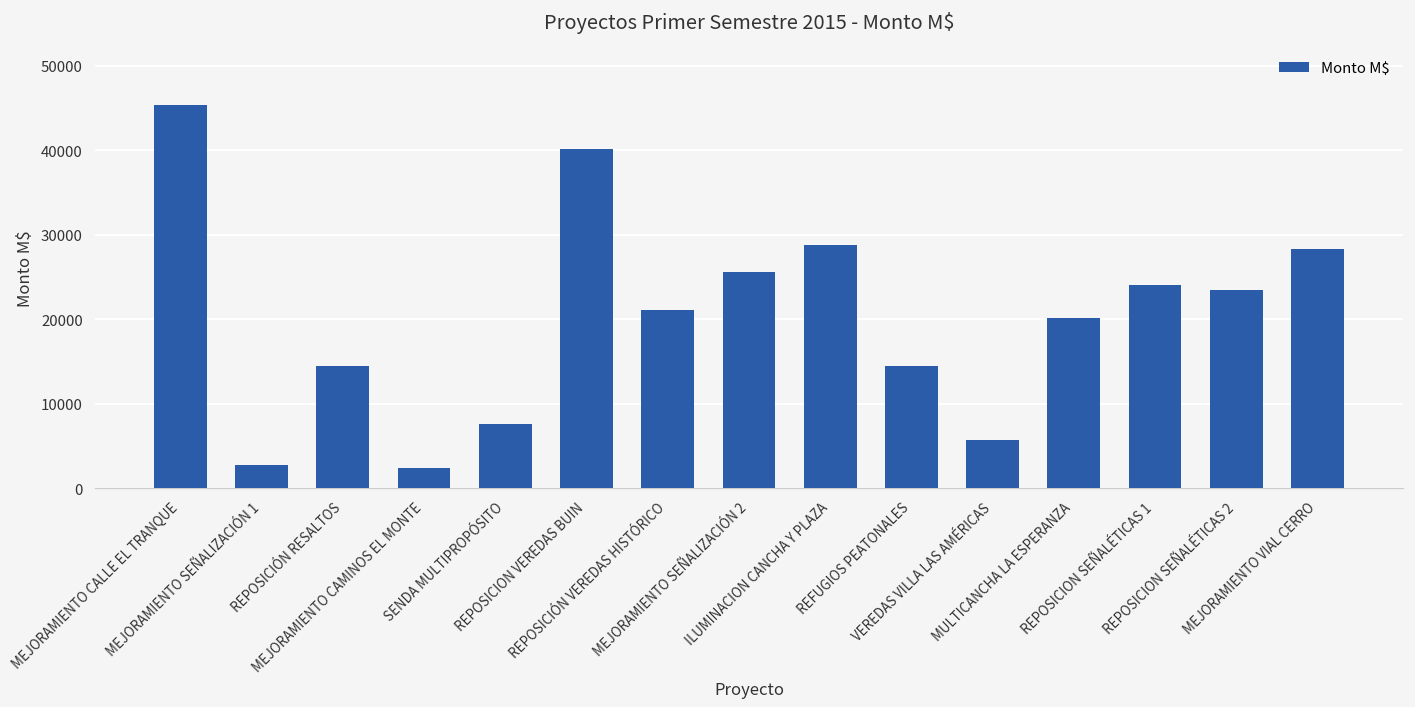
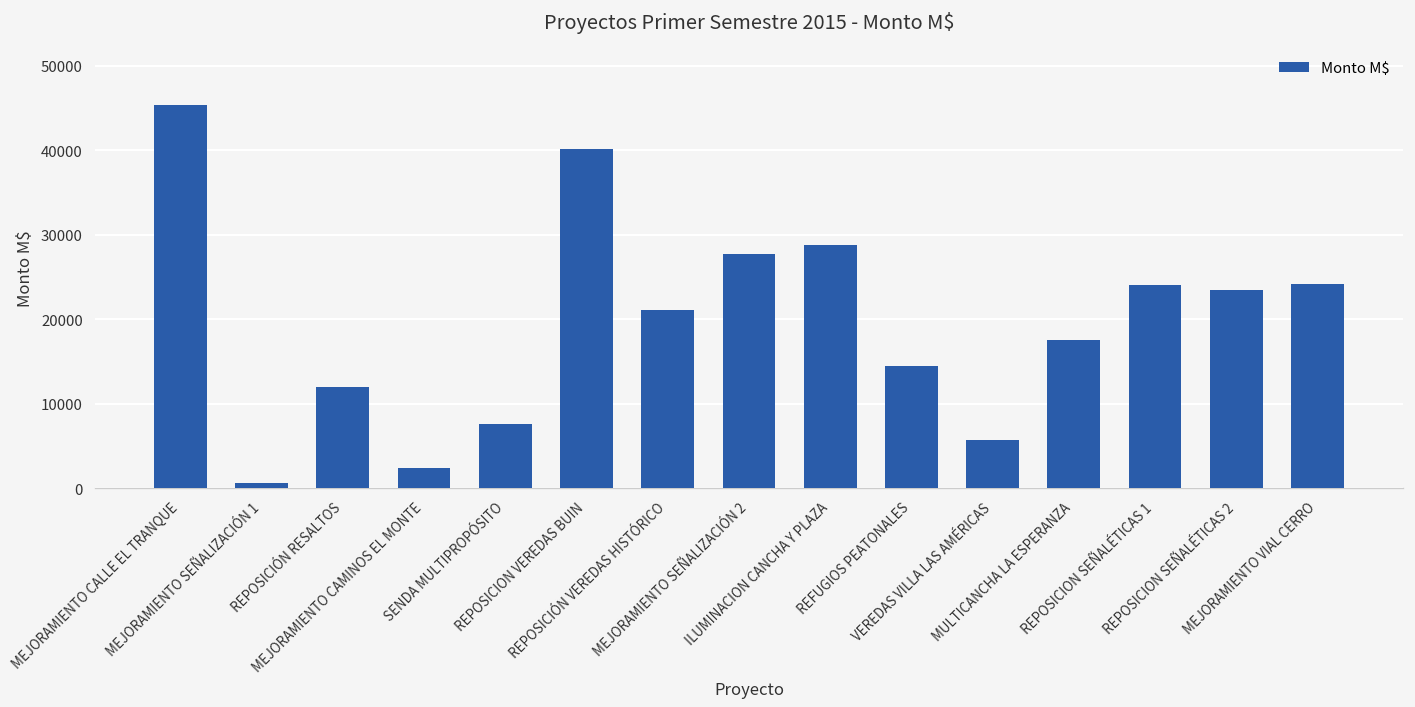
MEJORAMIENTO SEÑALIZACIÓN 1: 3000 -> 1000
REPOSICIÓN RESALTOS: 14000 -> 12000
MEJORAMIENTO SEÑALIZACIÓN 2: 26000 -> 28000
MULTICANCHA LA ESPERANZA: 20000 -> 18000
MEJORAMIENTO VIAL CERRO: 28000 -> 24000
